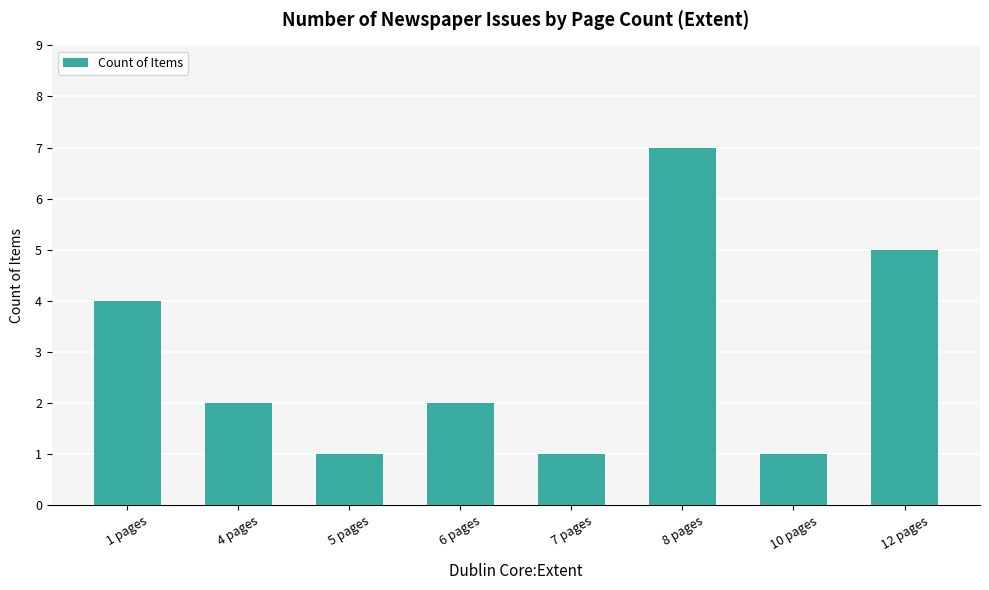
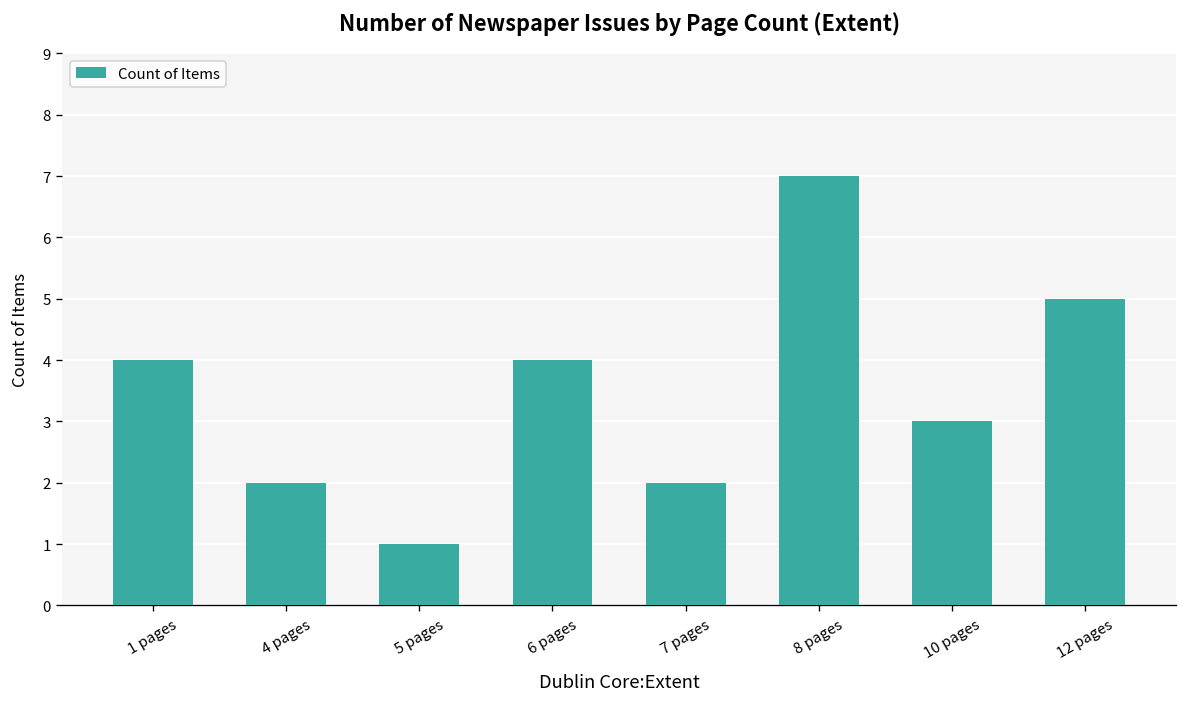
6 pages: 2 -> 4
7 pages: 1 -> 2
10 pages: 1 -> 3
